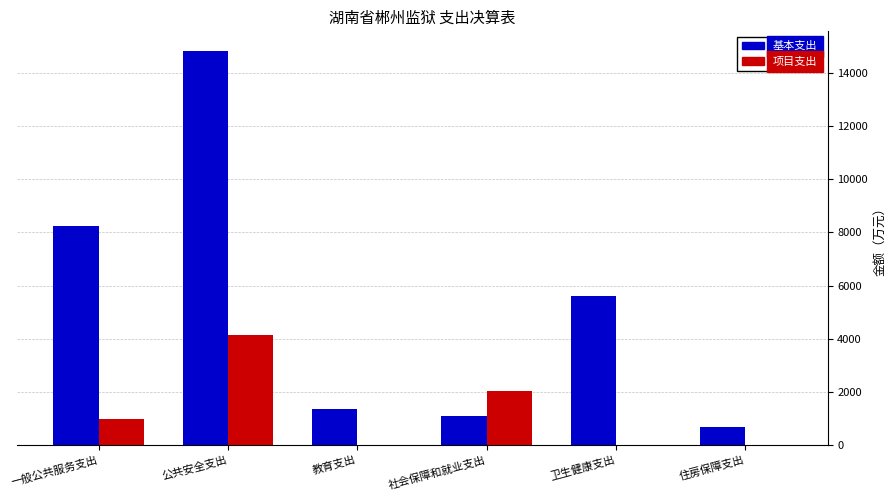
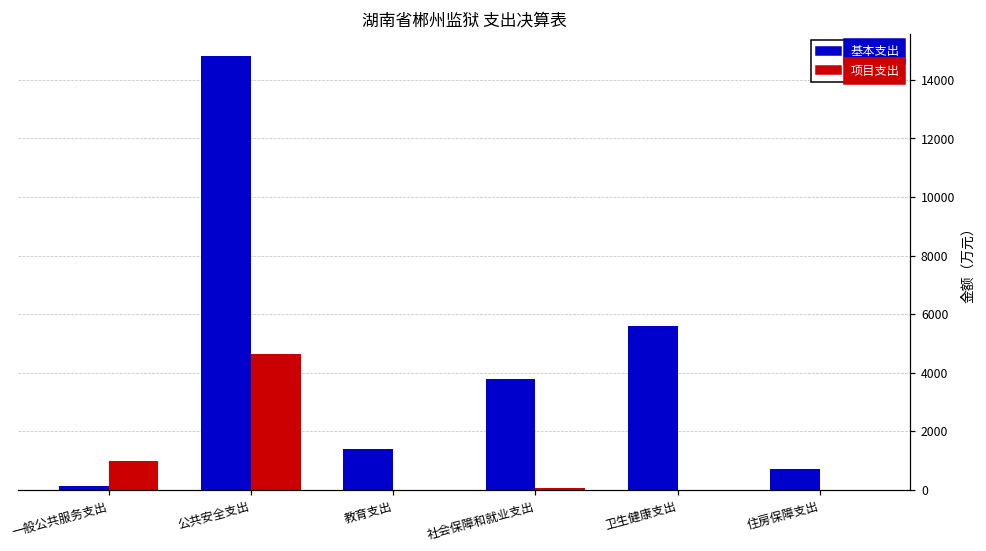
基本支出, 一般公共服务支出: 8200 -> 100
项目支出, 公共安全支出: 4100 -> 4600
基本支出, 社会保障和就业支出: 1100 -> 3800
项目支出, 社会保障和就业支出: 2000 -> 100
